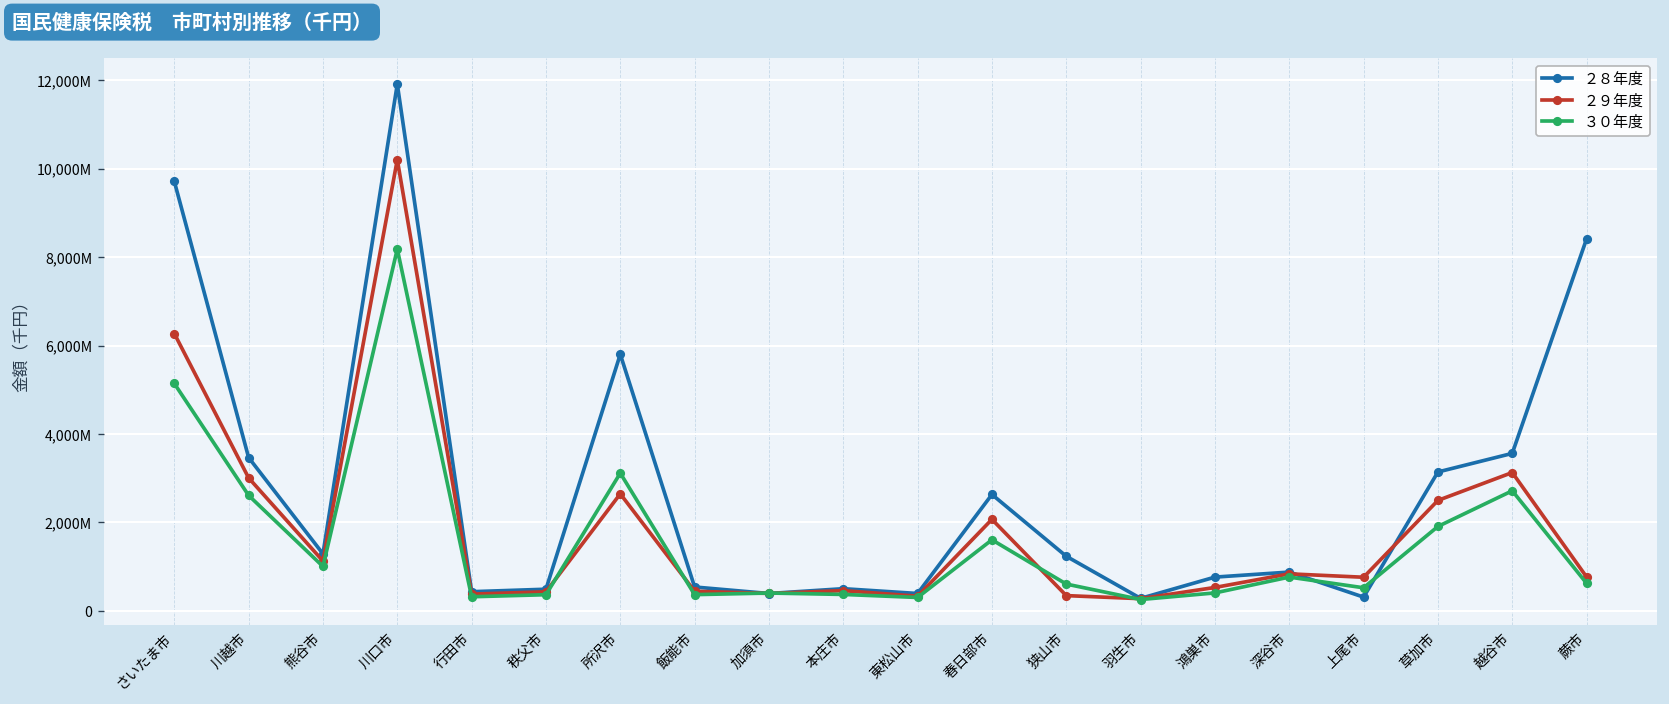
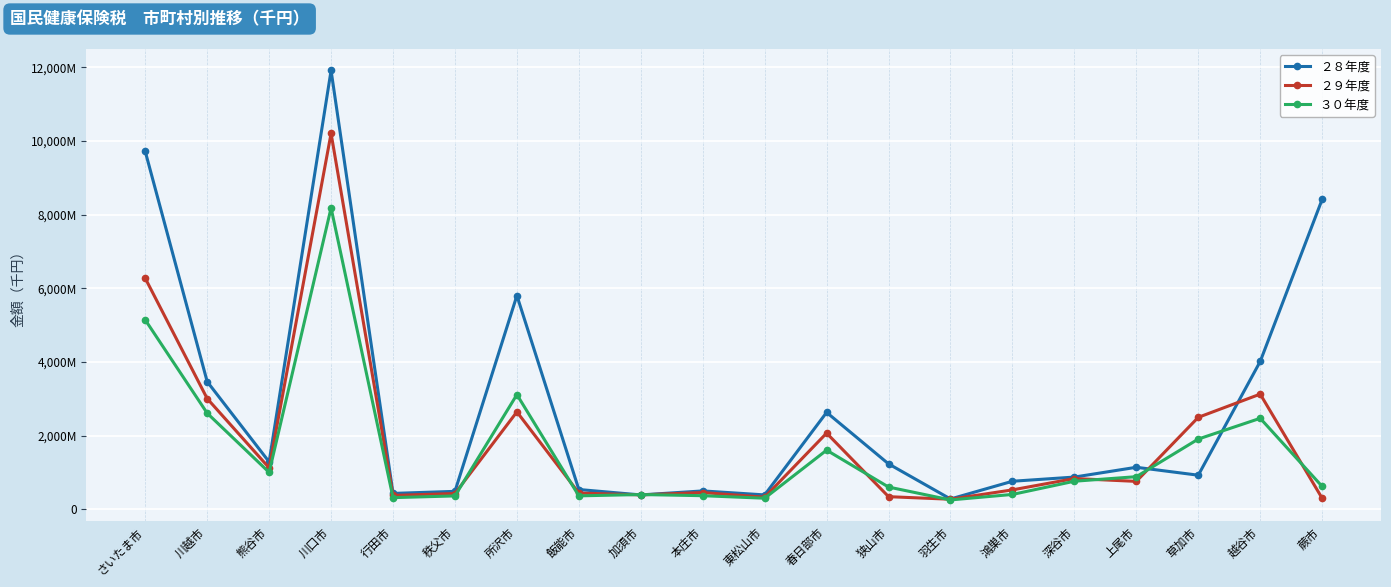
２８年度, 上尾市: 300,000,000 -> 1,100,000,000
３０年度, 上尾市: 500,000,000 -> 900,000,000
２８年度, 草加市: 3,100,000,000 -> 900,000,000
２８年度, 越谷市: 3,600,000,000 -> 4,000,000,000
３０年度, 越谷市: 2,700,000,000 -> 2,500,000,000
２９年度, 蕨市: 800,000,000 -> 300,000,000
